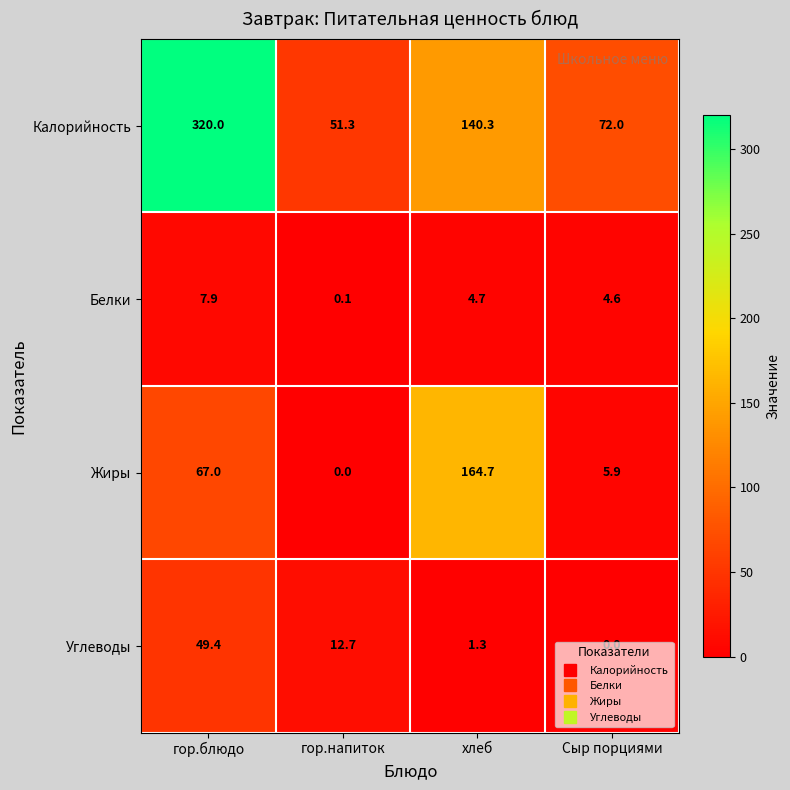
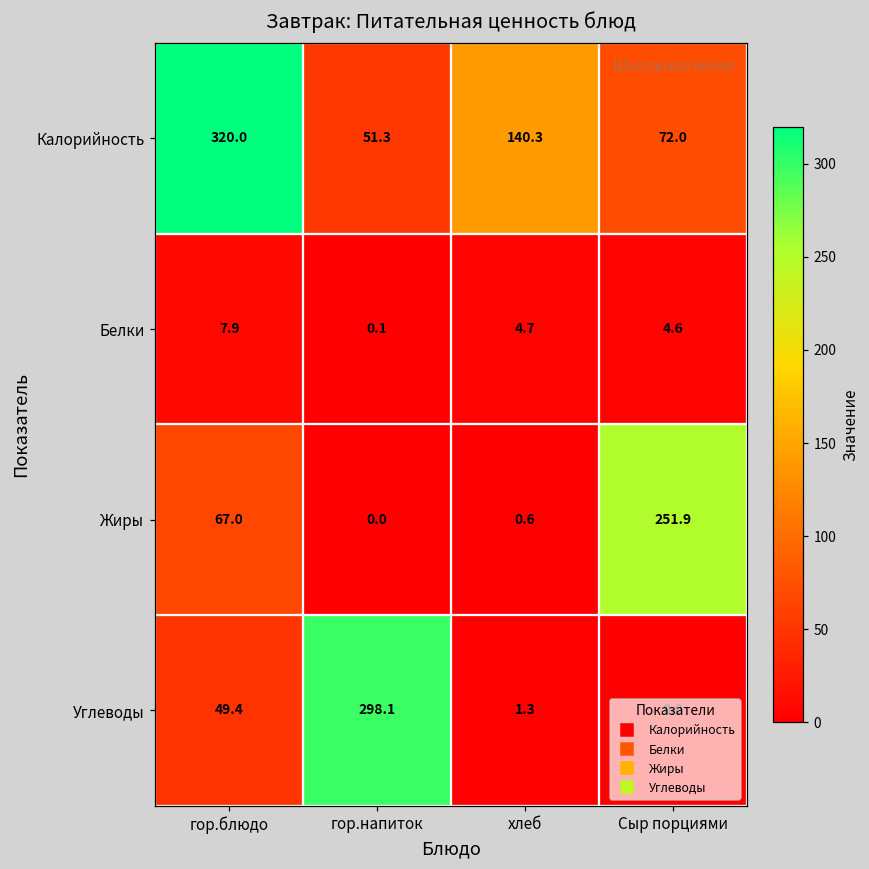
Жиры, хлеб: 164.7 -> 0.6
Жиры, Сыр порциями: 5.9 -> 251.9
Углеводы, гор.напиток: 12.7 -> 298.1
